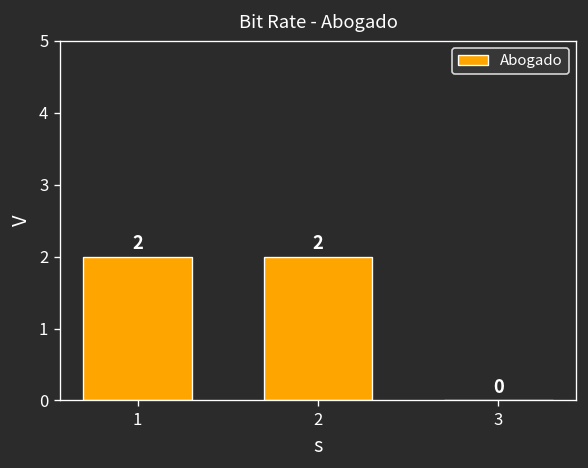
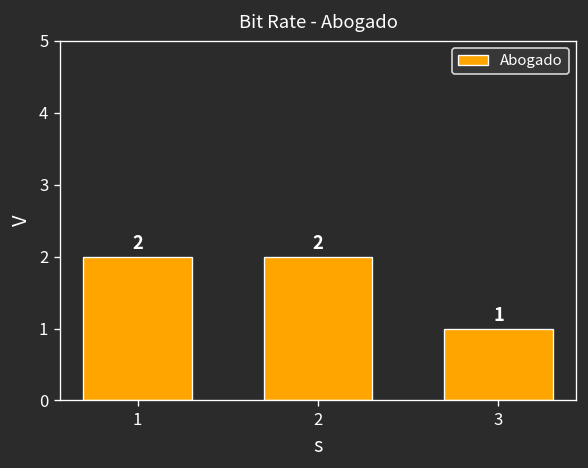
3: 0 -> 1
